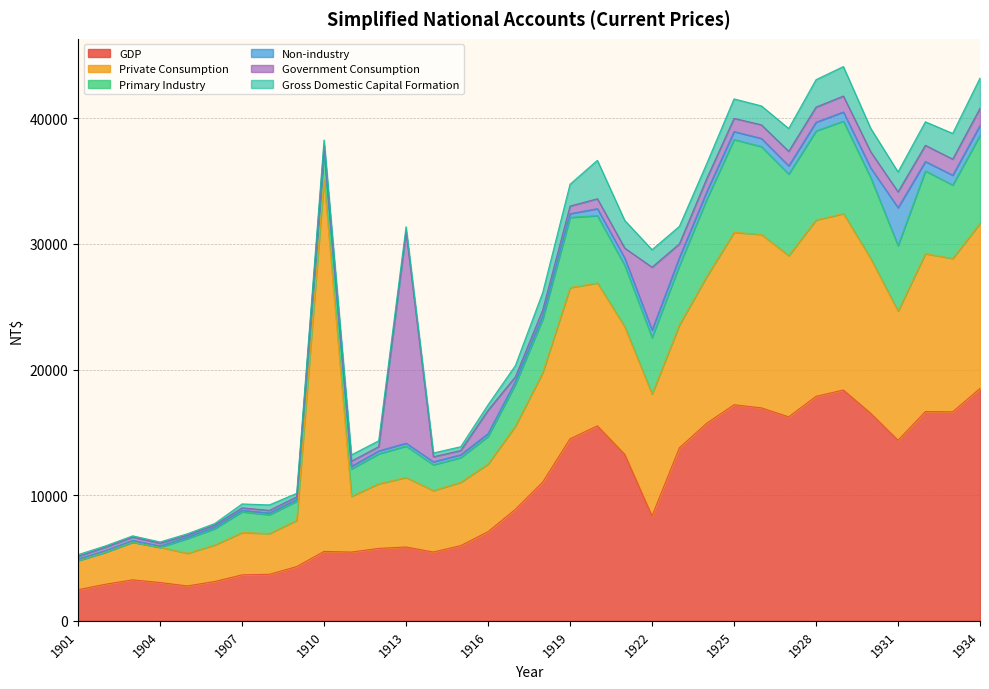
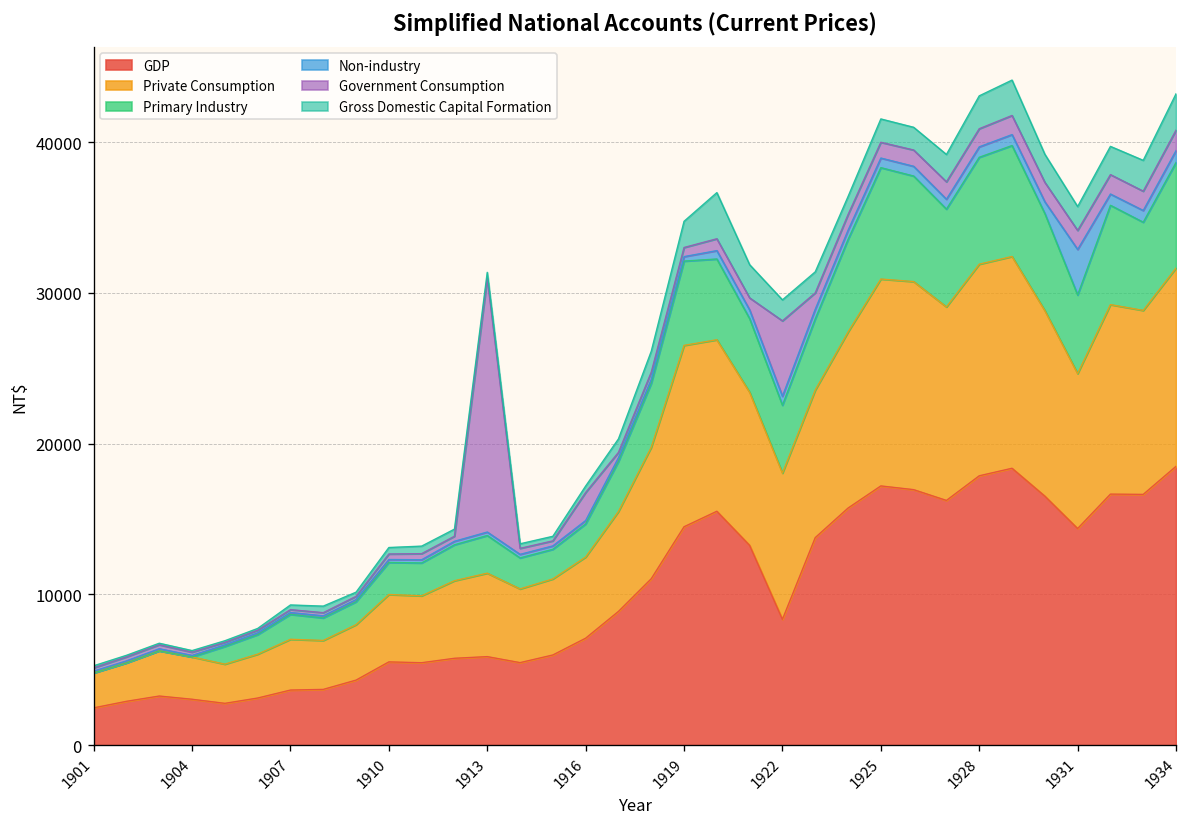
Private Consumption, 1910: 29600 -> 4500
